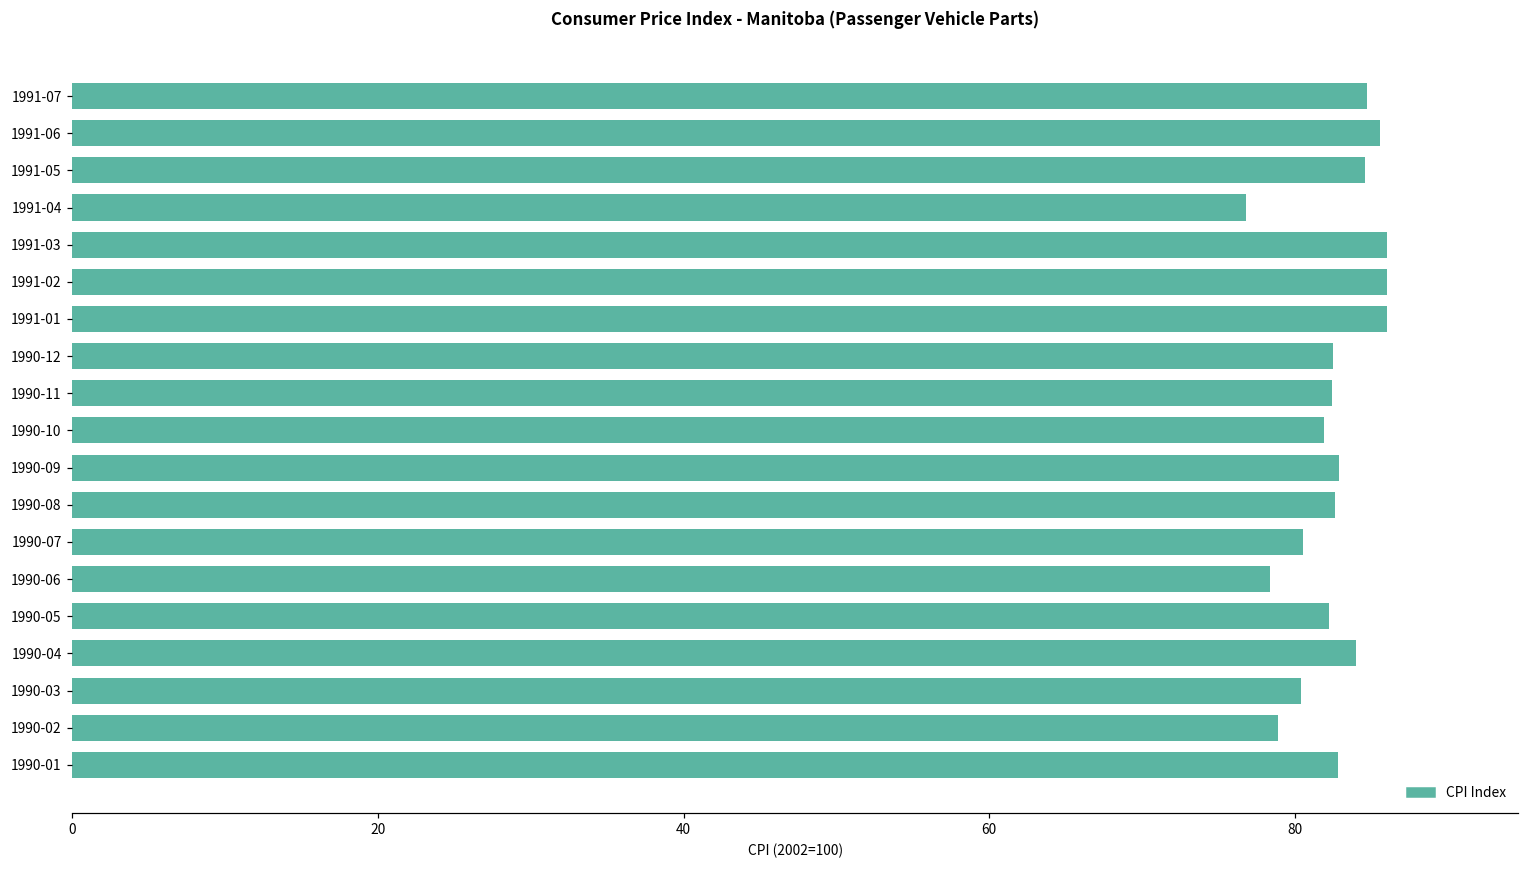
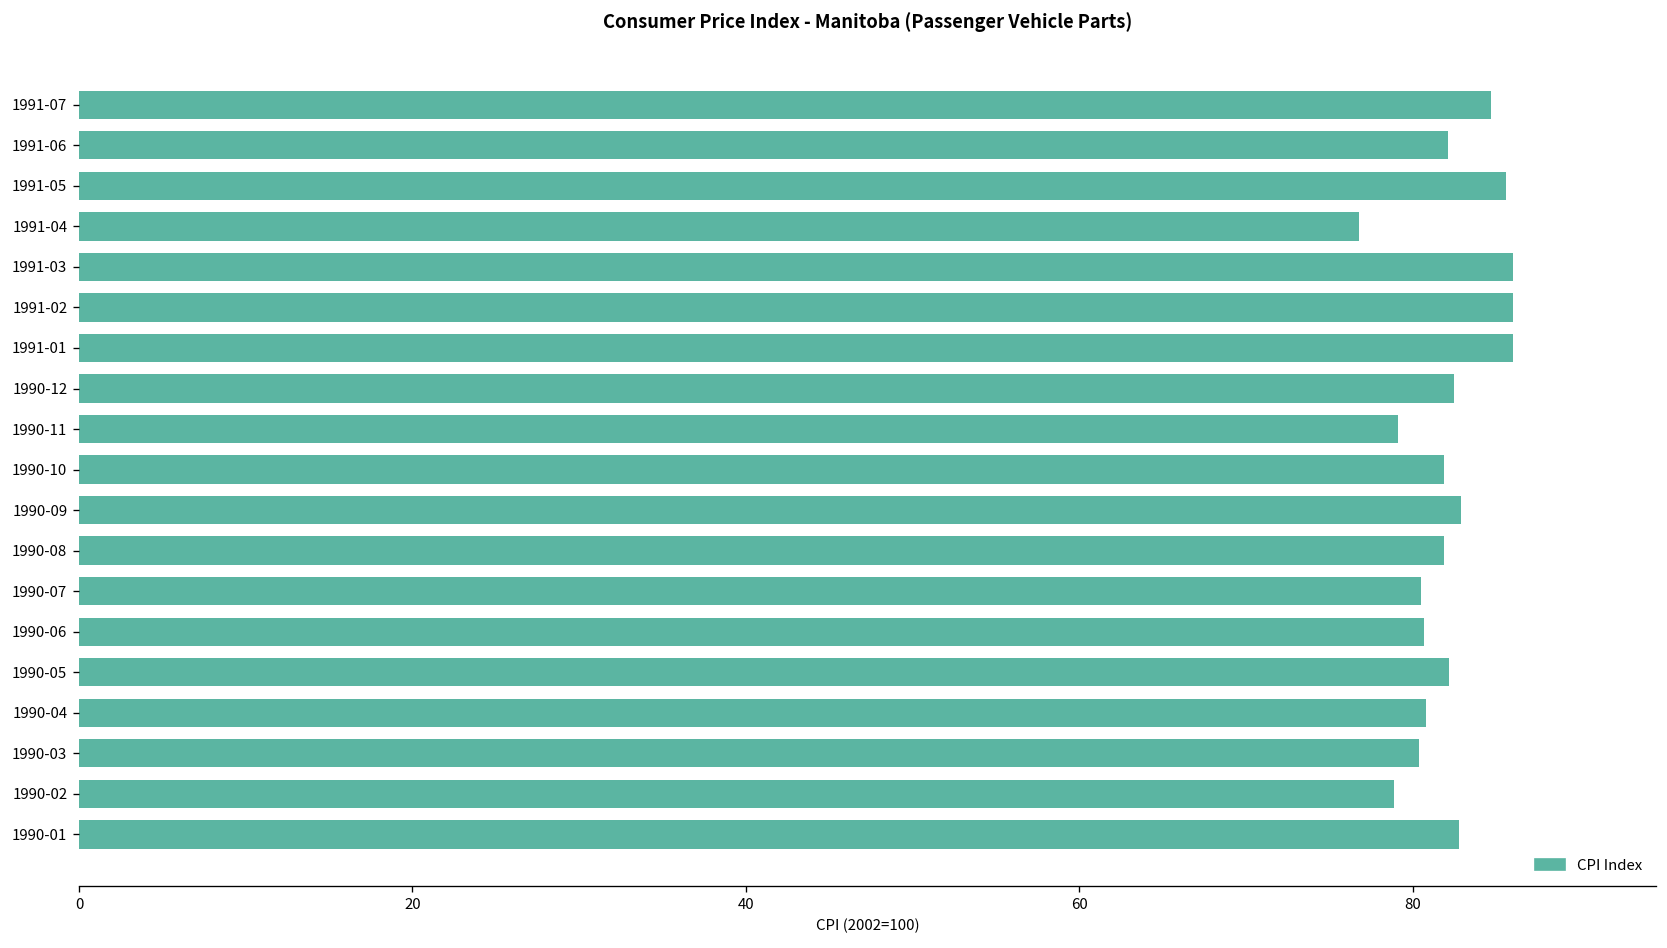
1991-06: 85.6 -> 82.1
1991-05: 84.6 -> 85.6
1990-11: 82.4 -> 79.1
1990-08: 82.6 -> 81.9
1990-06: 78.4 -> 80.7
1990-04: 84.0 -> 80.8
